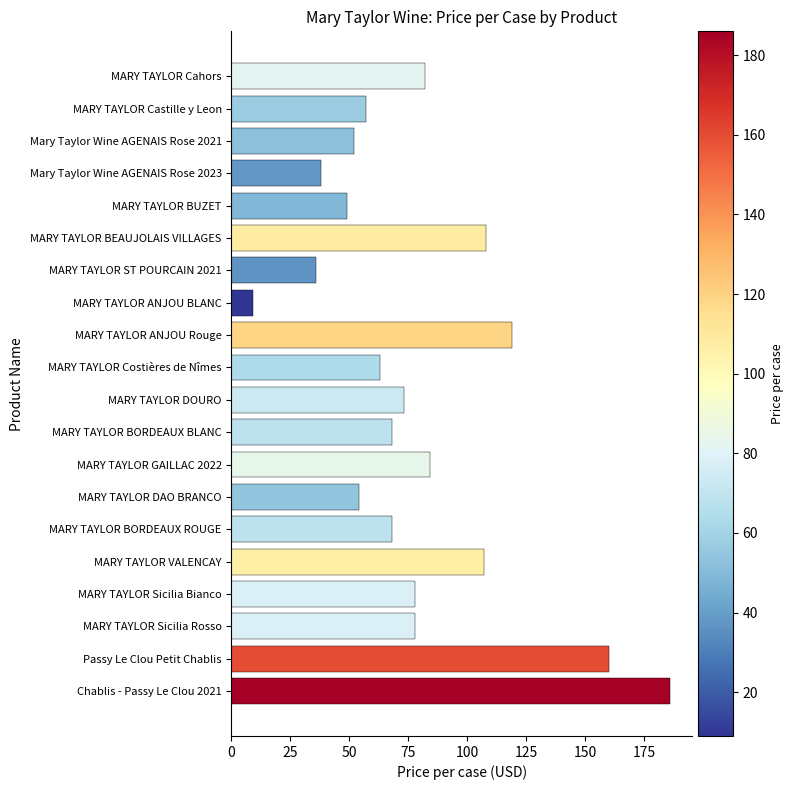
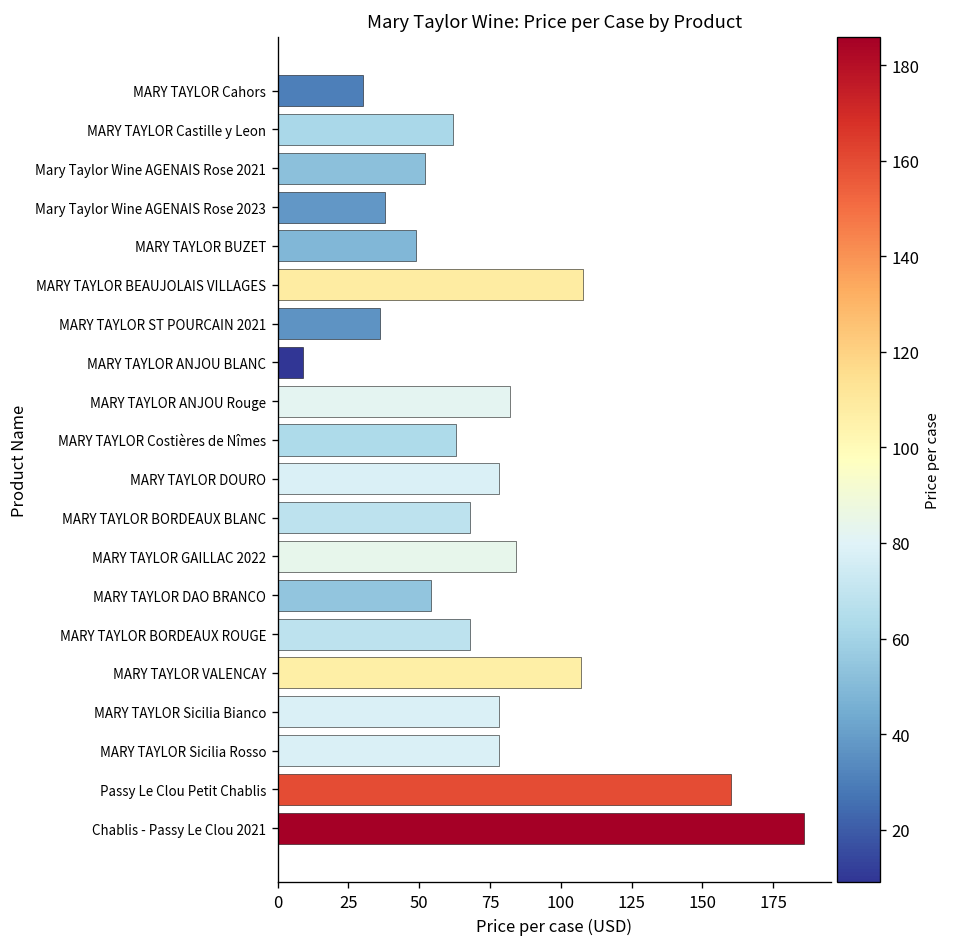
MARY TAYLOR Cahors: 82 -> 30
MARY TAYLOR Castille y Leon: 57 -> 62
MARY TAYLOR ANJOU Rouge: 119 -> 82
MARY TAYLOR DOURO: 73 -> 78
